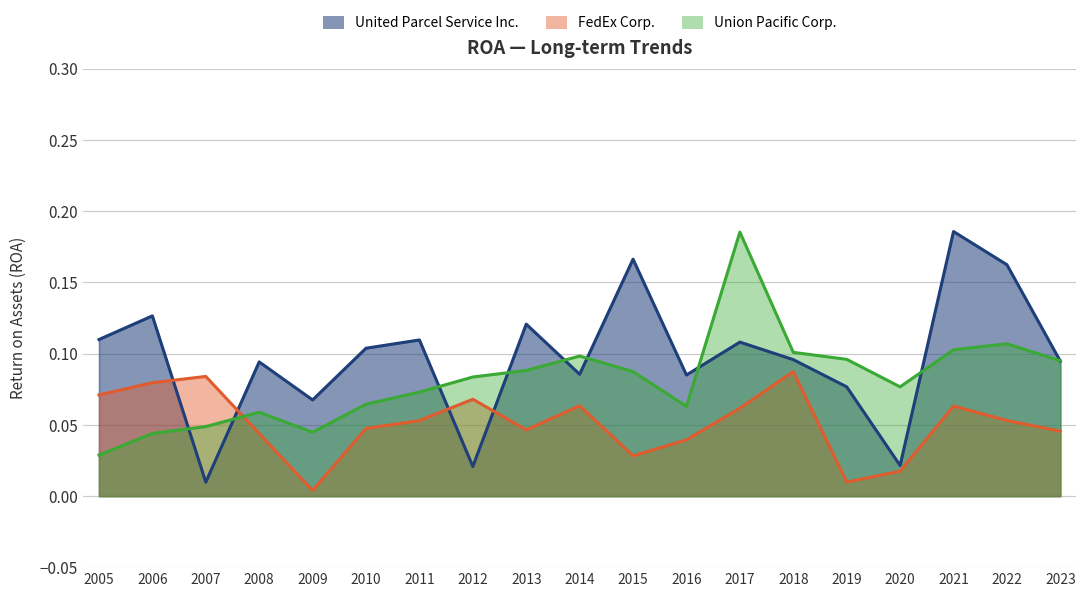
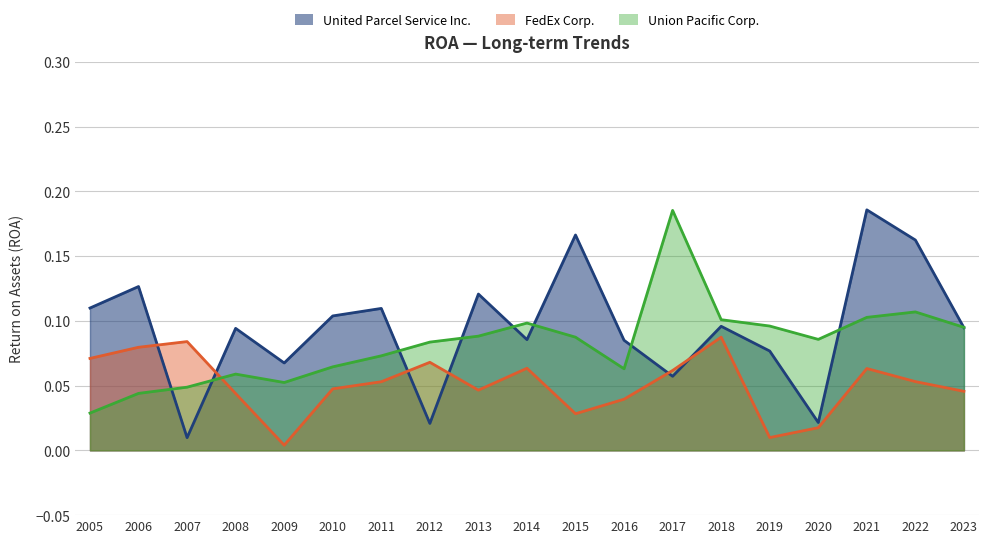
Union Pacific Corp., 2009: 0.045 -> 0.052
United Parcel Service Inc., 2017: 0.108 -> 0.057
Union Pacific Corp., 2020: 0.077 -> 0.086
